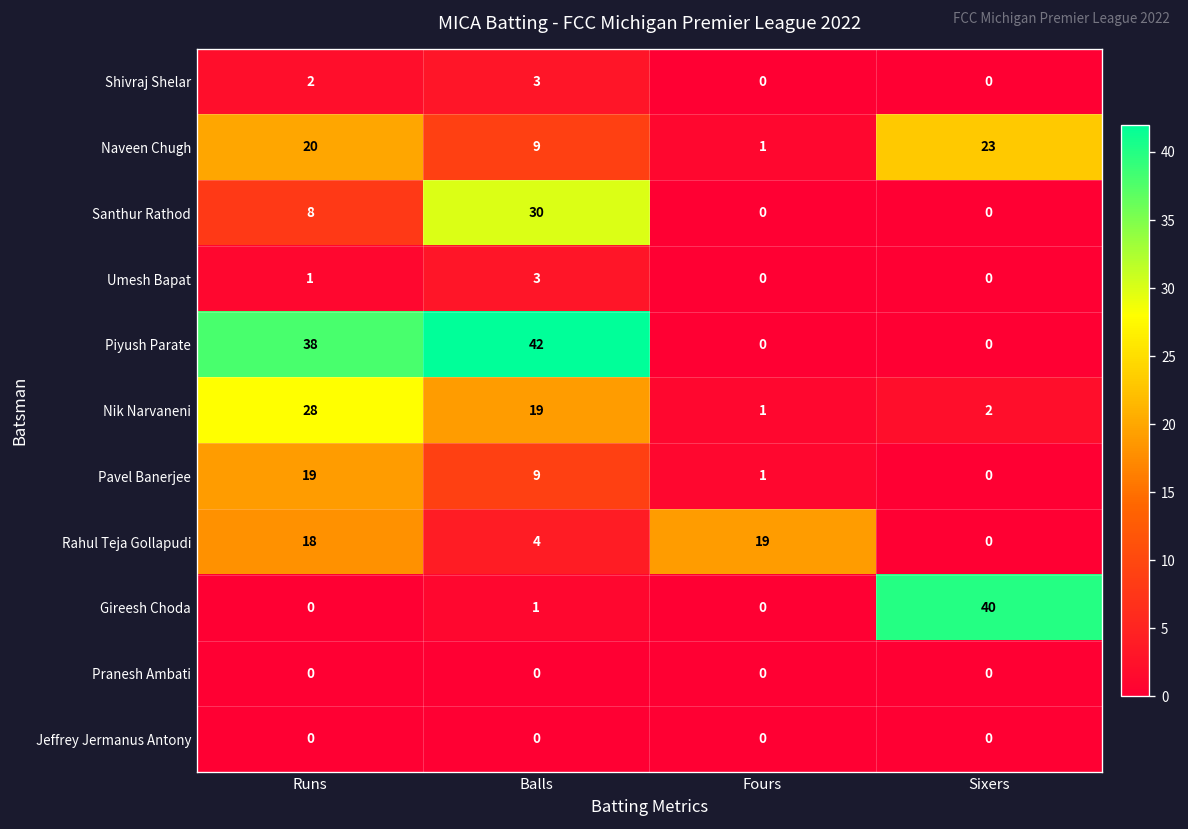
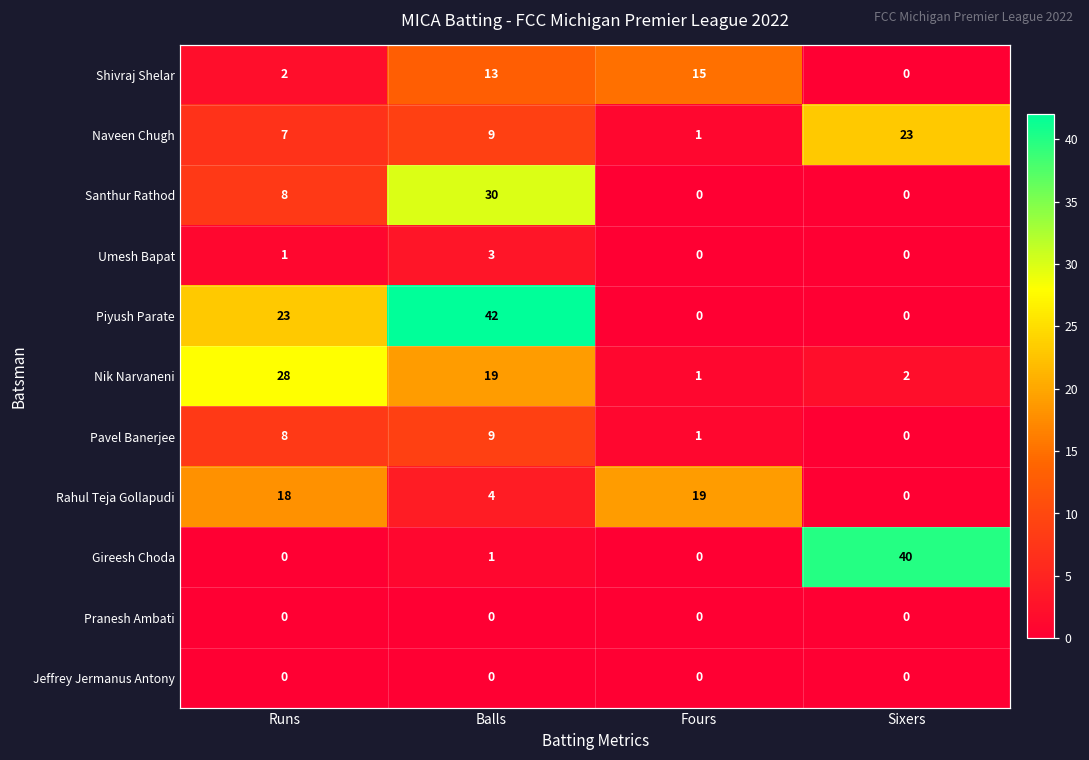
Shivraj Shelar, Balls: 3 -> 13
Shivraj Shelar, Fours: 0 -> 15
Naveen Chugh, Runs: 20 -> 7
Piyush Parate, Runs: 38 -> 23
Pavel Banerjee, Runs: 19 -> 8
